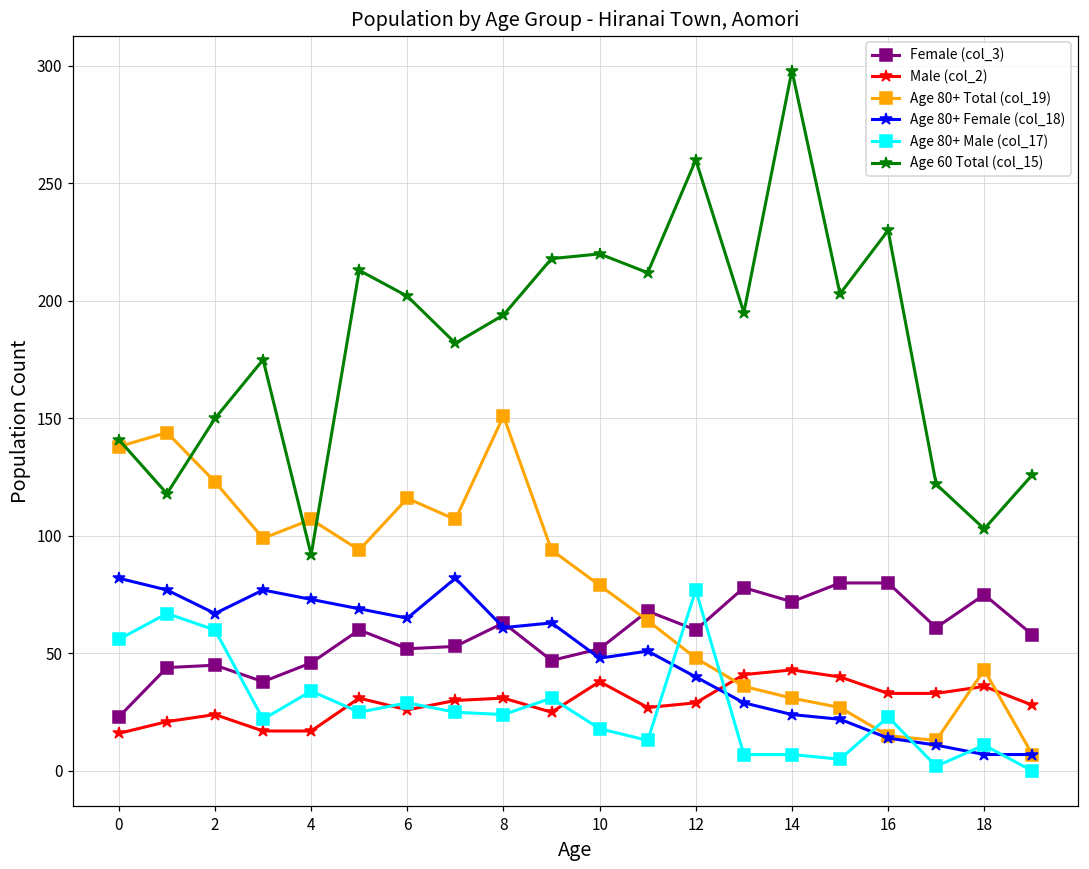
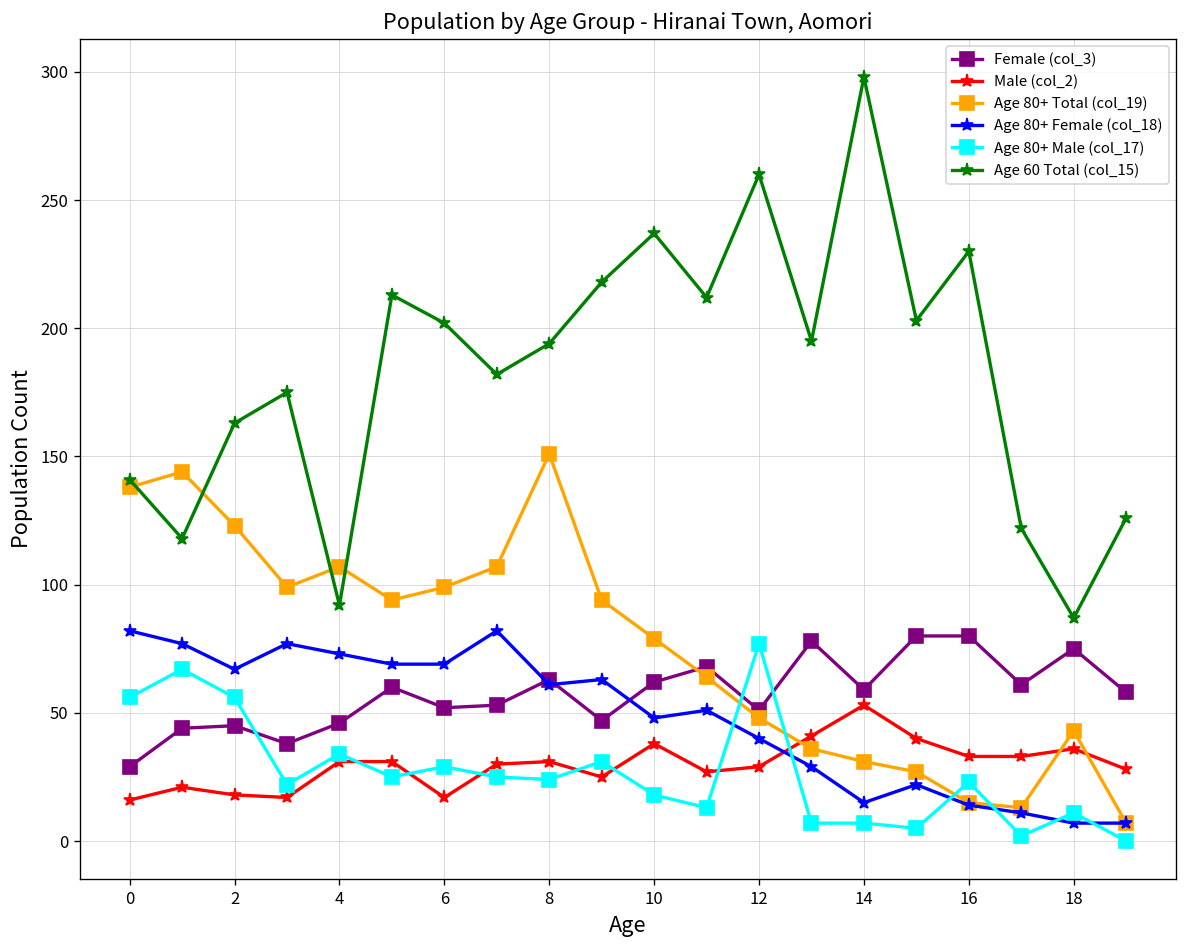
Female (col_3), 0: 23 -> 29
Male (col_2), 2: 24 -> 18
Age 80+ Male (col_17), 2: 60 -> 56
Age 60 Total (col_15), 2: 150 -> 163
Male (col_2), 4: 17 -> 31
Male (col_2), 6: 26 -> 17
Age 80+ Total (col_19), 6: 116 -> 99
Age 80+ Female (col_18), 6: 65 -> 69
Female (col_3), 10: 52 -> 62
Age 60 Total (col_15), 10: 220 -> 237
Female (col_3), 12: 60 -> 51
Female (col_3), 14: 72 -> 59
Male (col_2), 14: 43 -> 53
Age 80+ Female (col_18), 14: 24 -> 15
Age 60 Total (col_15), 18: 103 -> 87
